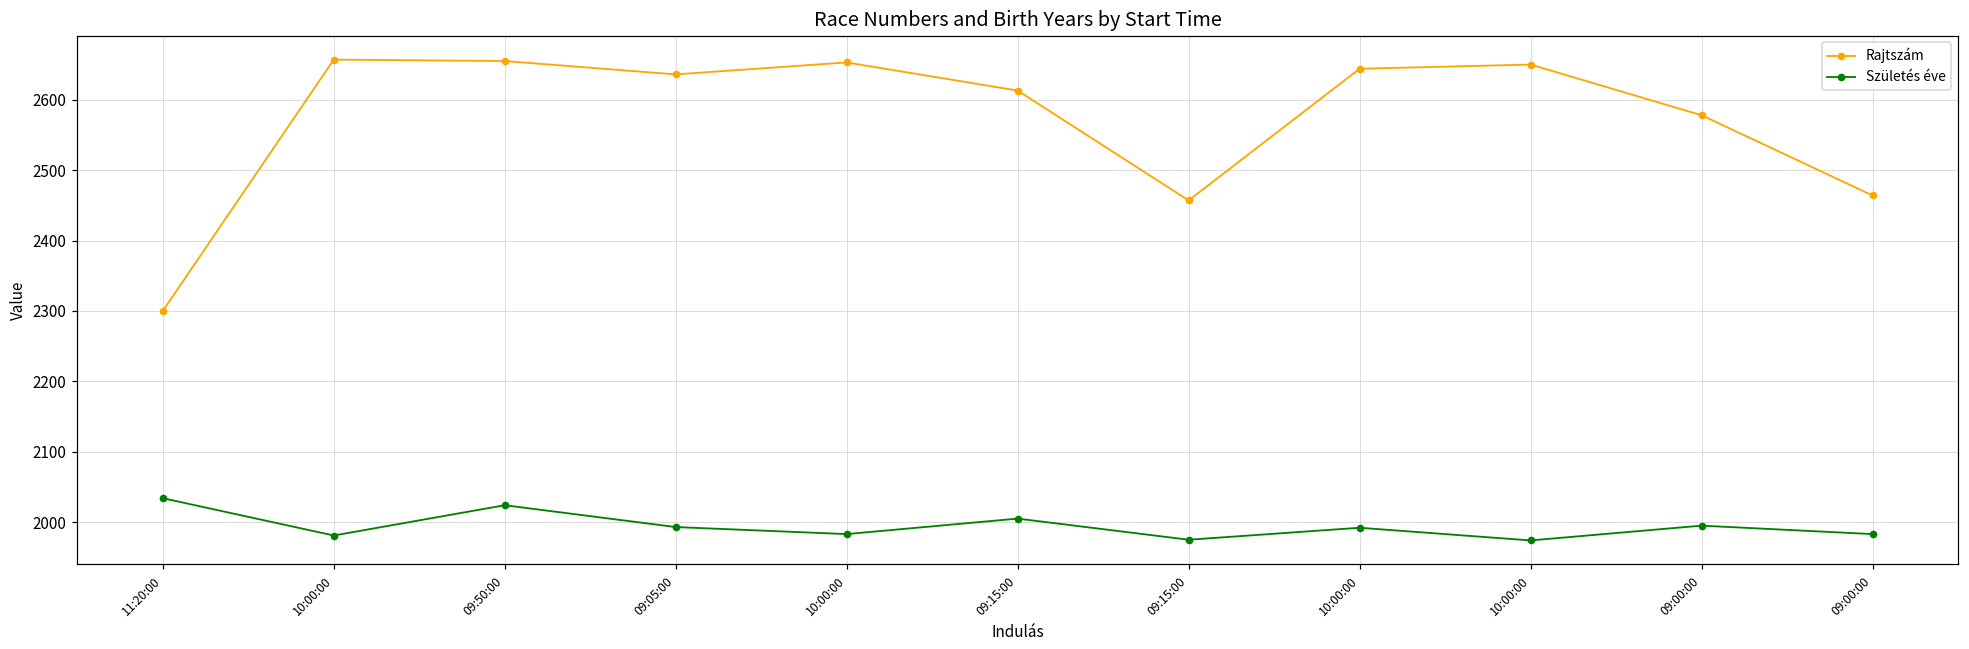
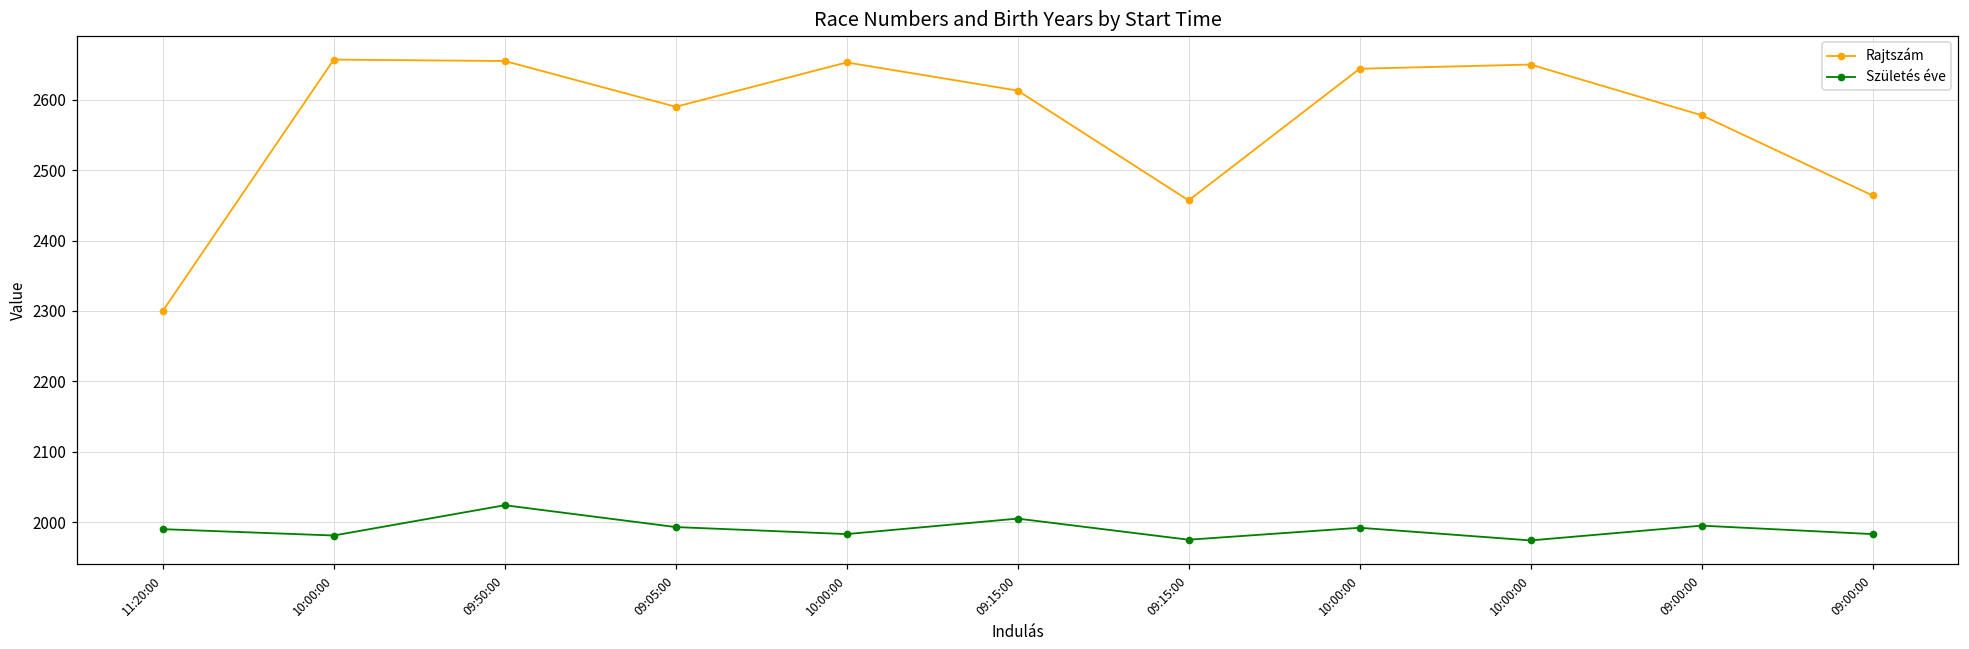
Születés éve, 11:20:00: 2030 -> 1990
Rajtszám, 09:05:00: 2640 -> 2590
